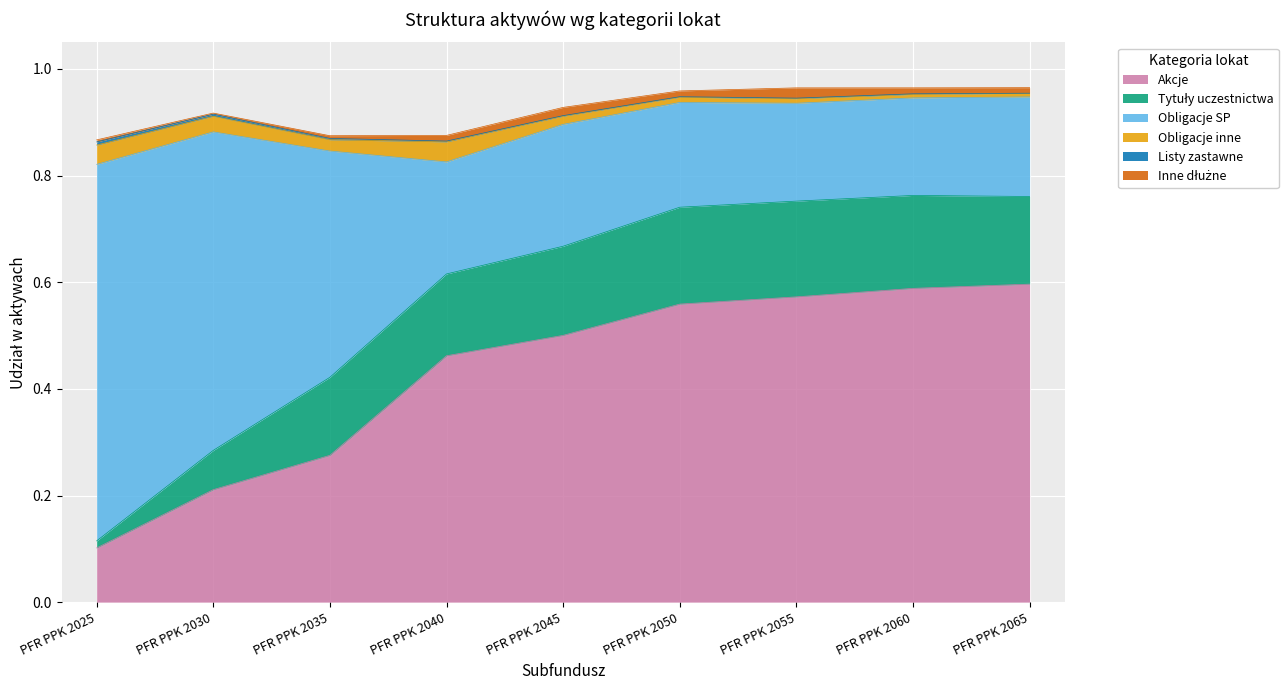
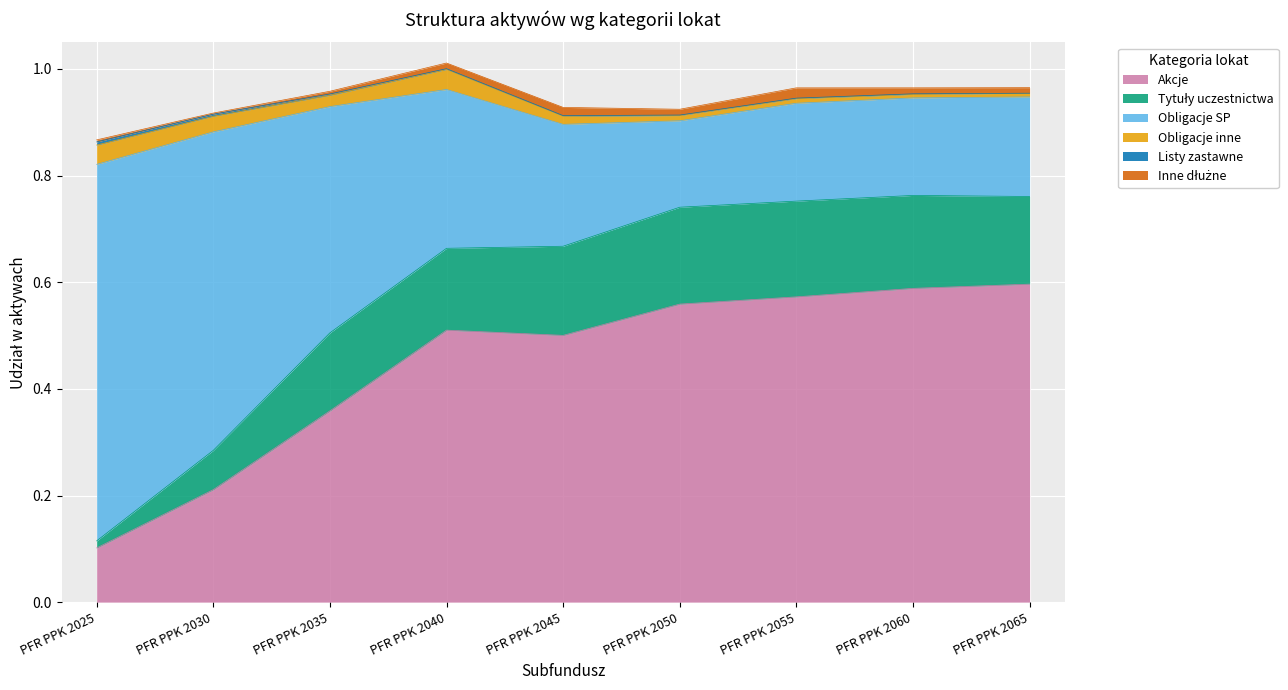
Akcje, PFR PPK 2035: 0.28 -> 0.36
Akcje, PFR PPK 2040: 0.46 -> 0.51
Obligacje SP, PFR PPK 2040: 0.21 -> 0.30
Obligacje SP, PFR PPK 2050: 0.20 -> 0.16
